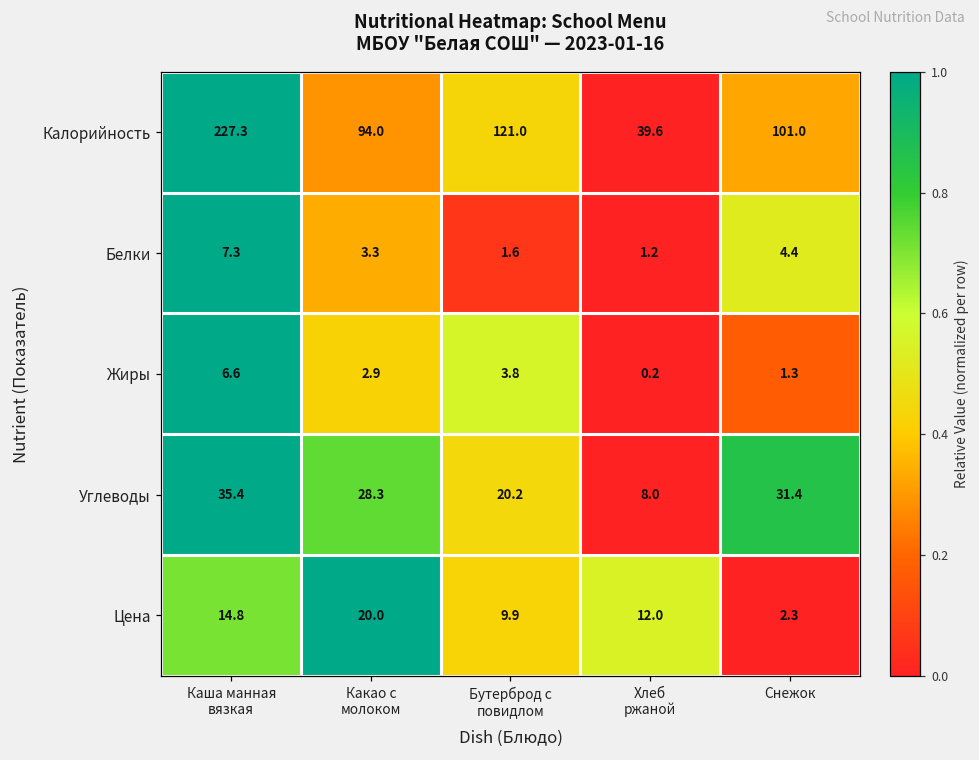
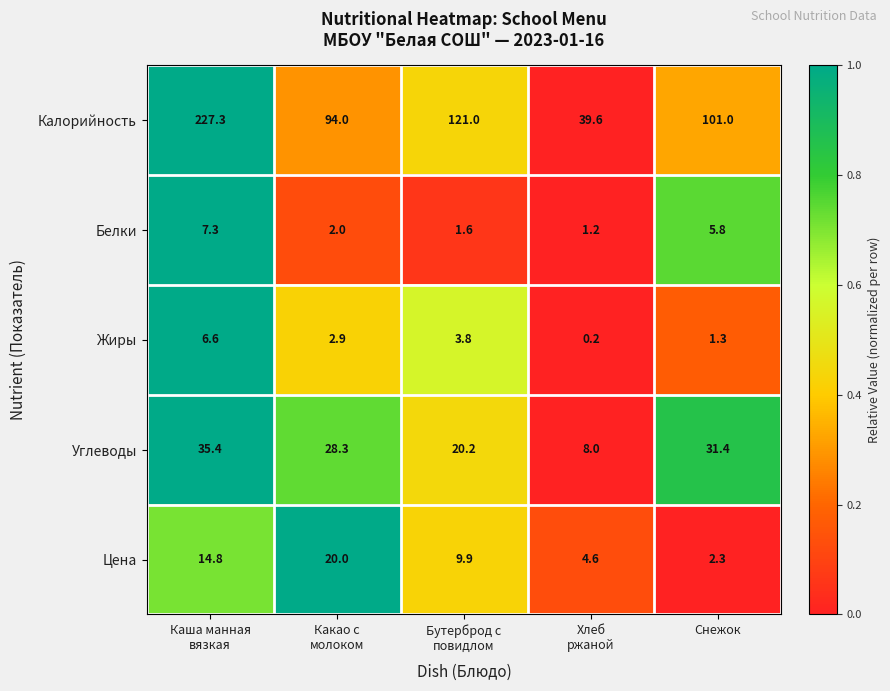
Белки, Какао с молоком: 3.3 -> 2.0
Белки, Снежок: 4.4 -> 5.8
Цена, Хлеб ржаной: 12.0 -> 4.6
